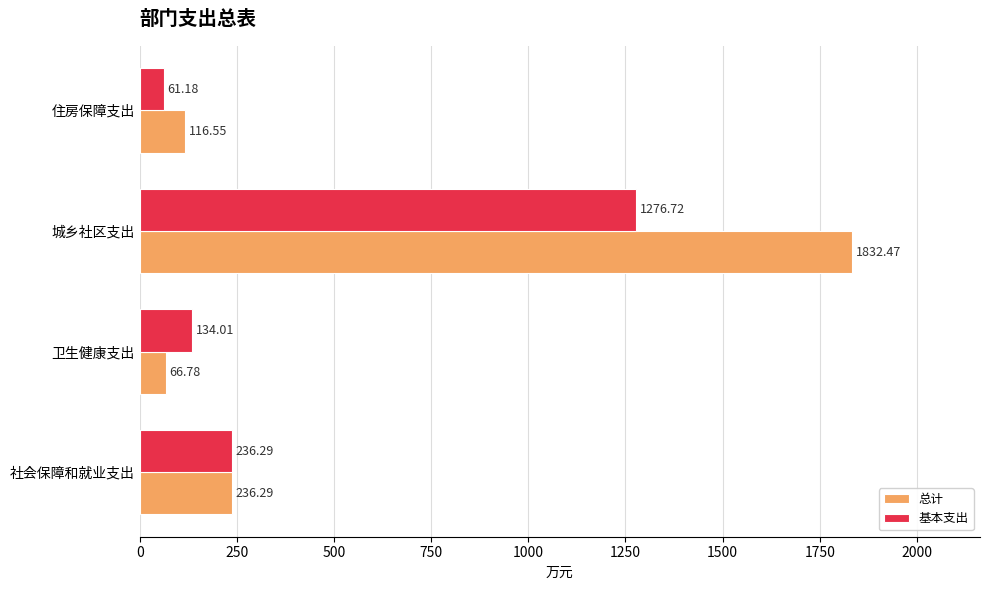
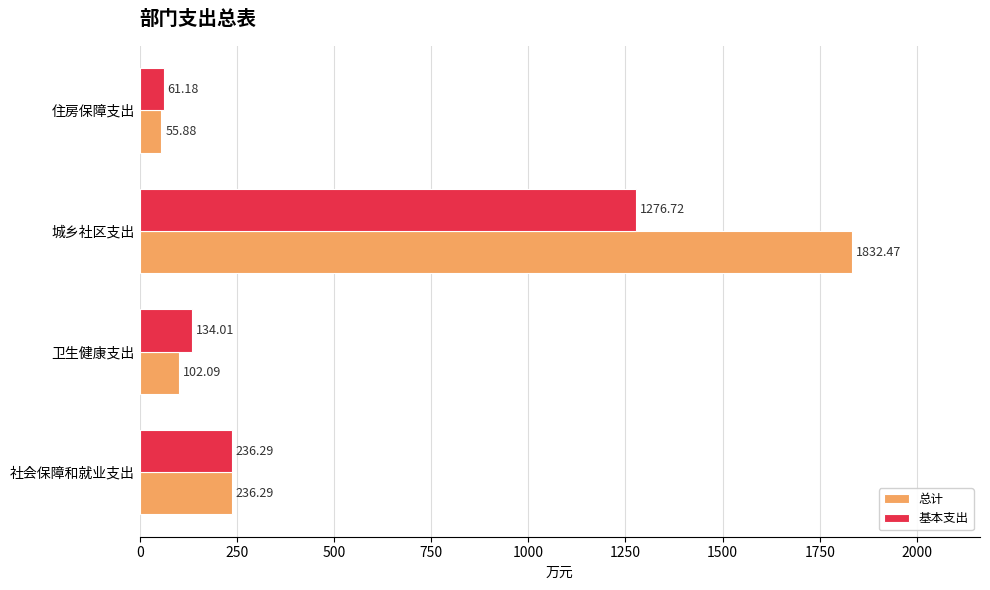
总计, 住房保障支出: 116.55 -> 55.88
总计, 卫生健康支出: 66.78 -> 102.09
